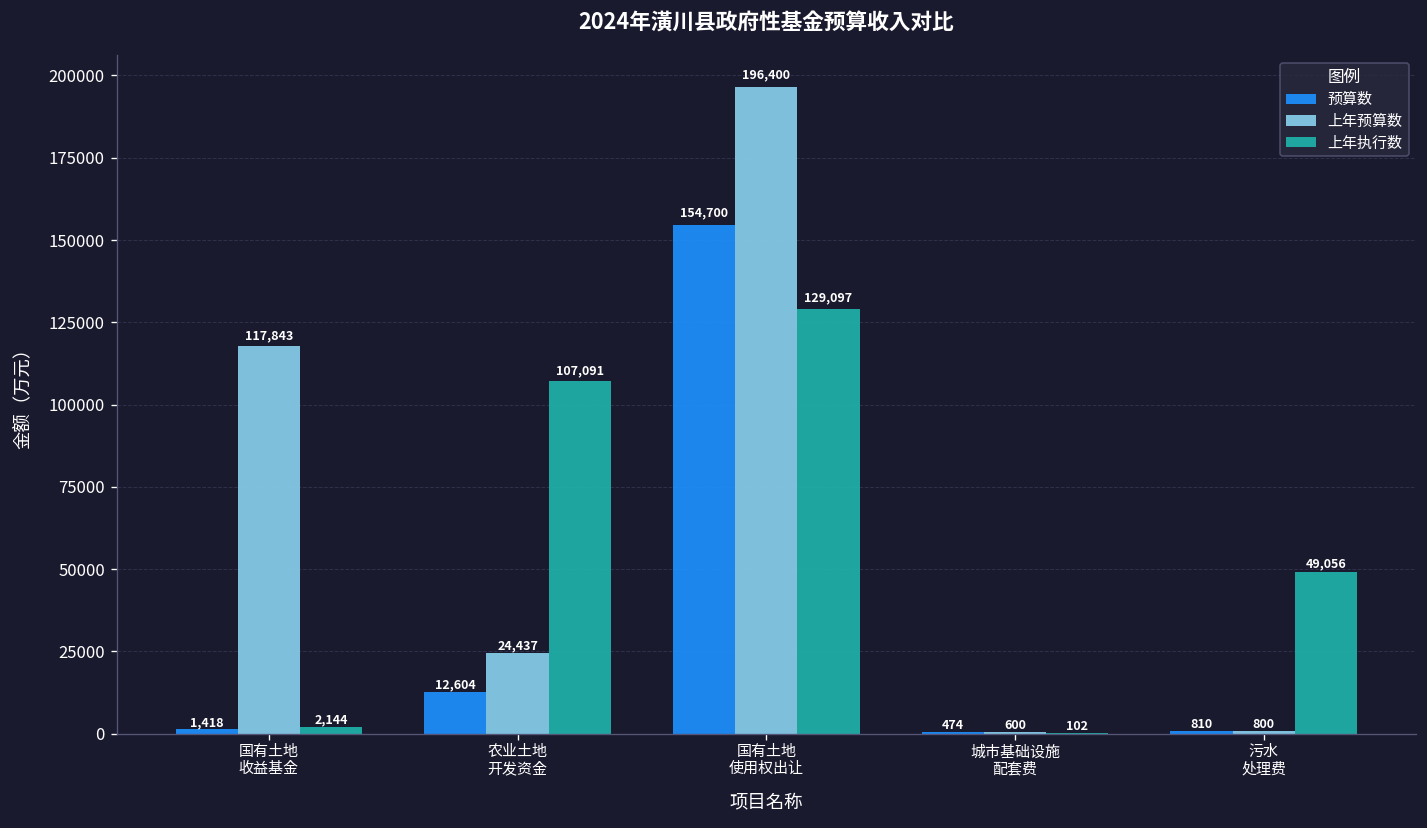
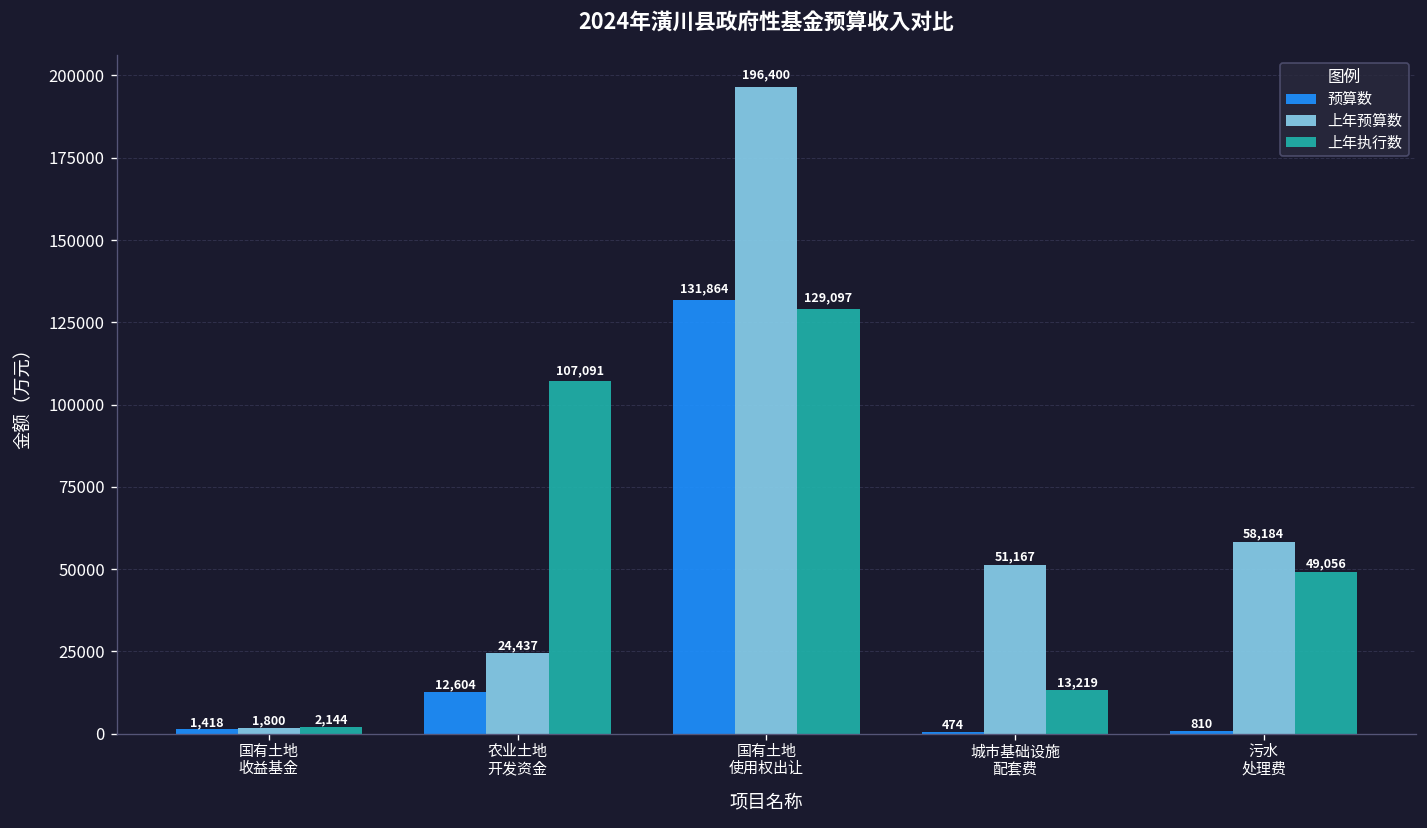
上年预算数, 国有土地 收益基金: 117,843 -> 1,800
预算数, 国有土地 使用权出让: 154,700 -> 131,864
上年预算数, 城市基础设施 配套费: 600 -> 51,167
上年执行数, 城市基础设施 配套费: 102 -> 13,219
上年预算数, 污水 处理费: 800 -> 58,184
